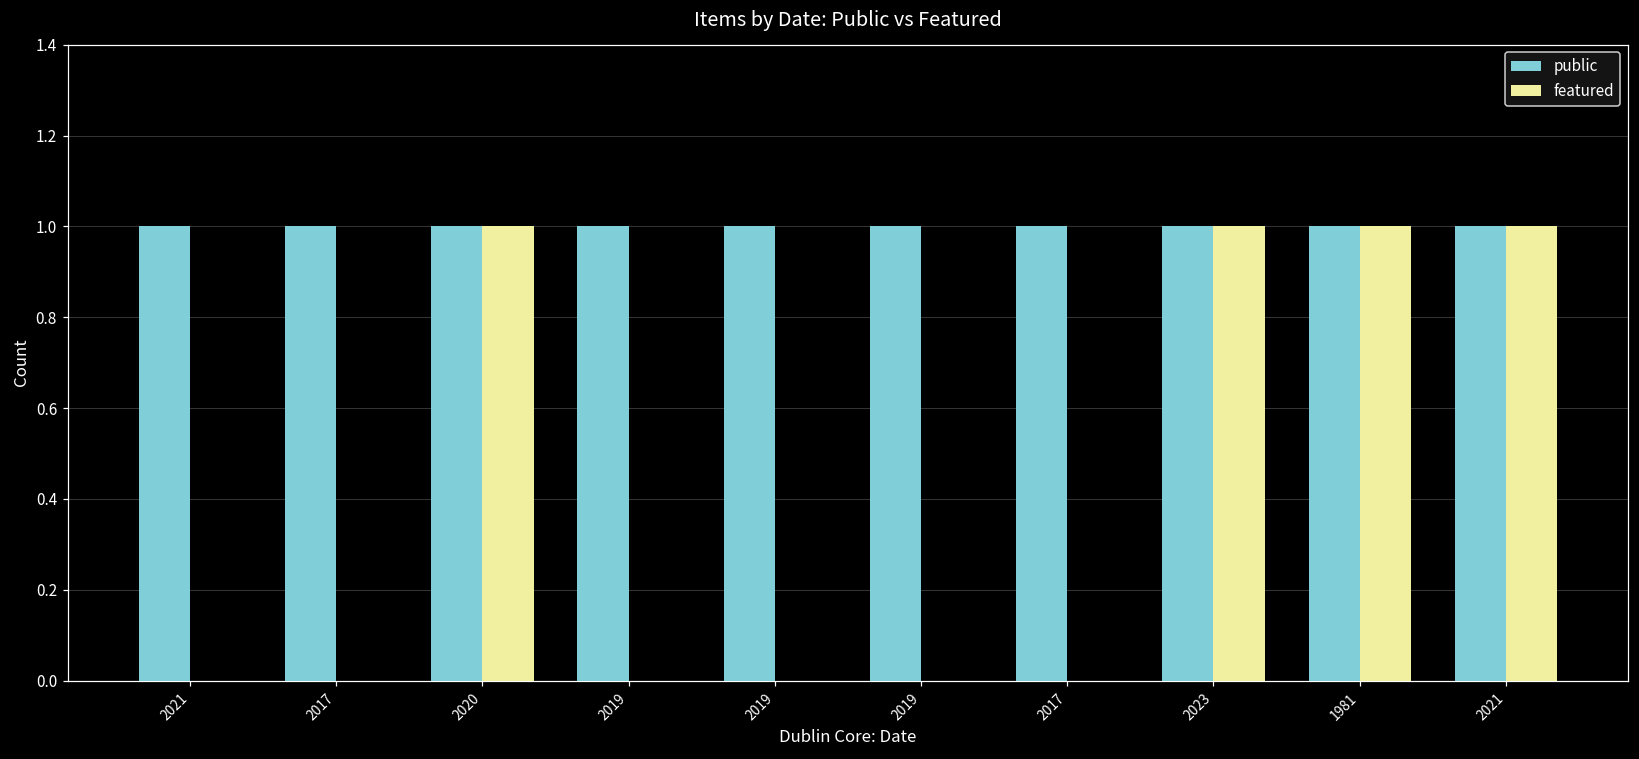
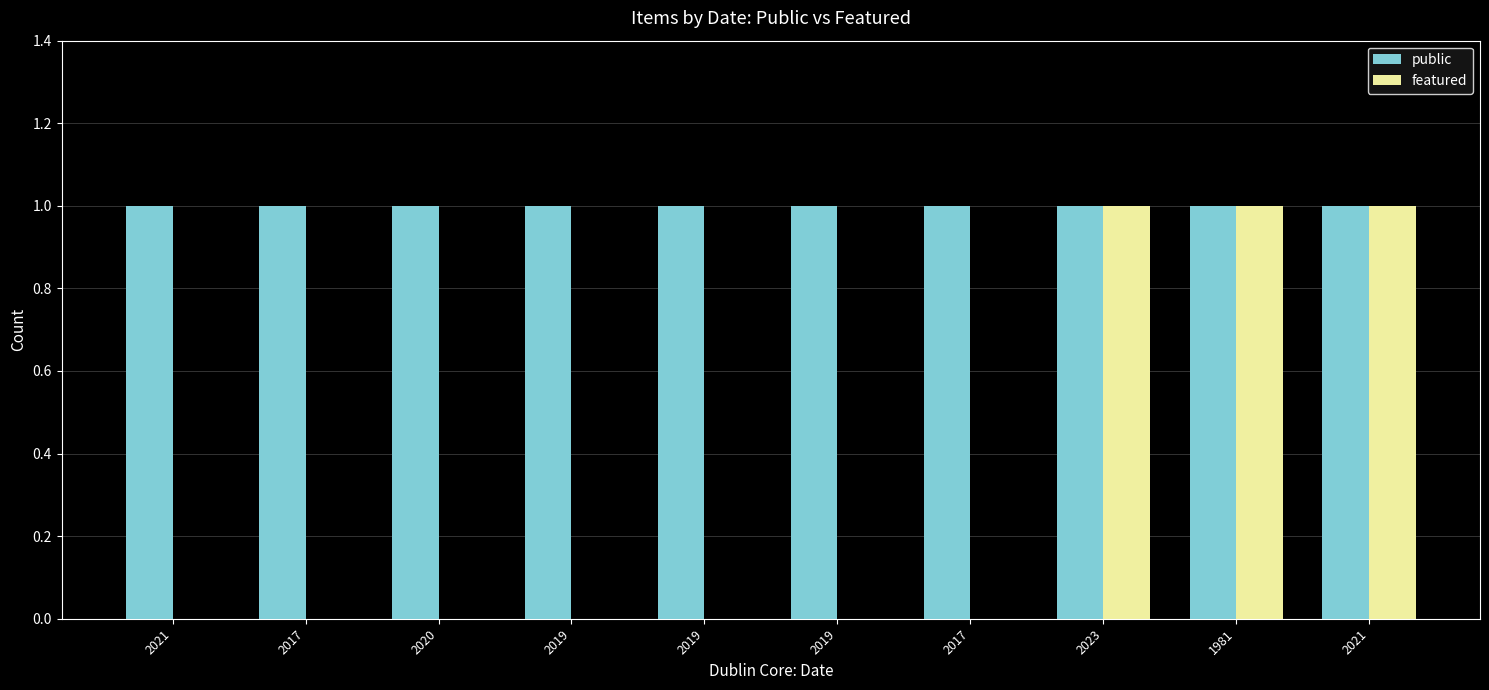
featured, 2020: 1 -> 0
